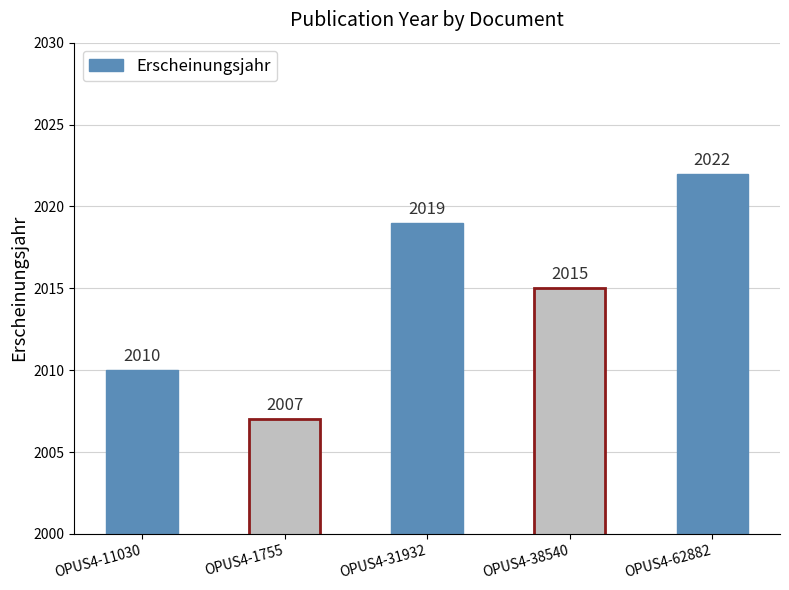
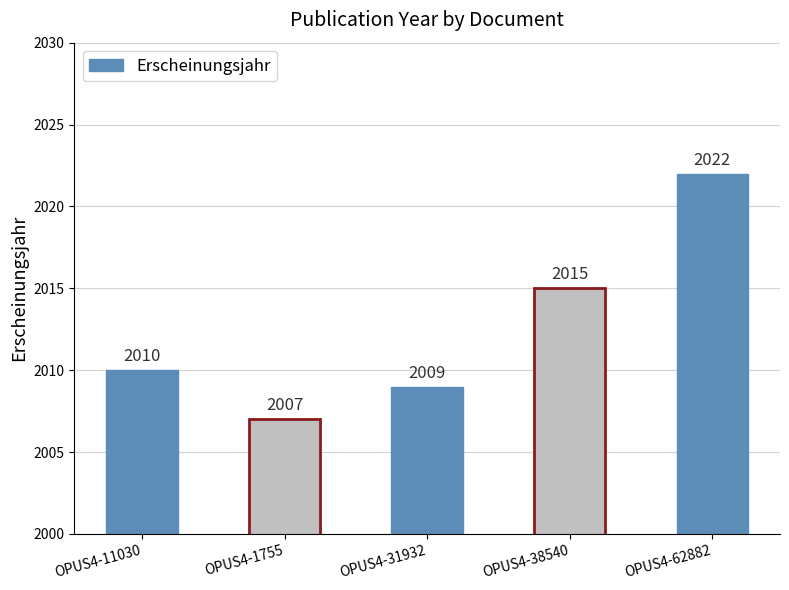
OPUS4-31932: 2019 -> 2009
